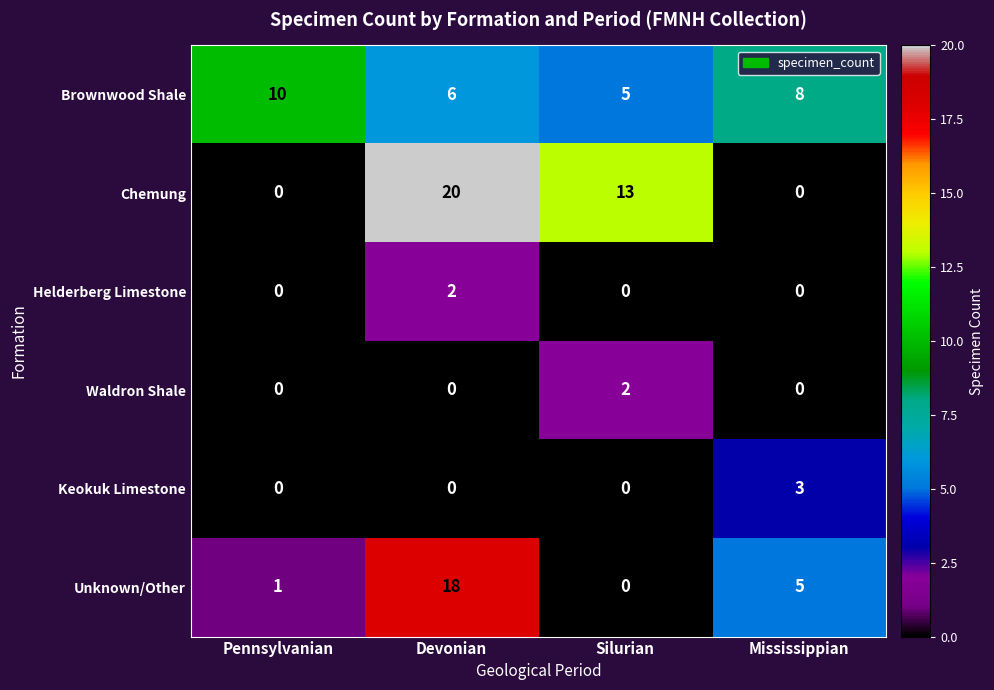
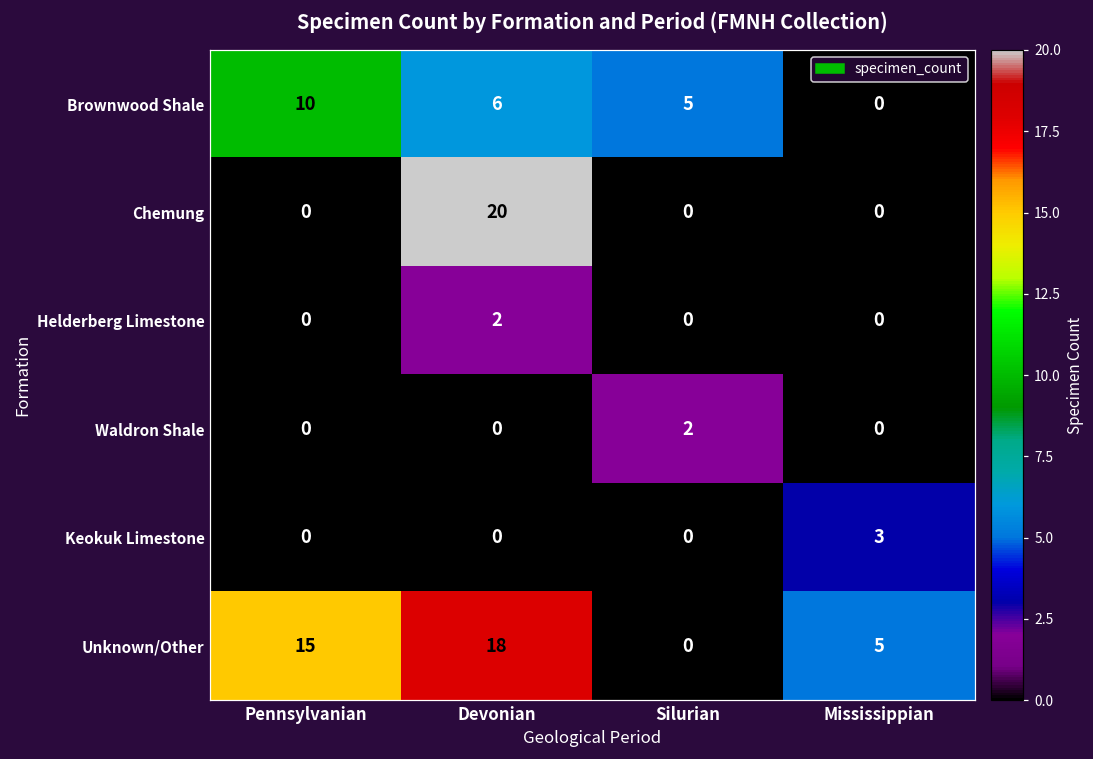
Brownwood Shale, Mississippian: 8 -> 0
Chemung, Silurian: 13 -> 0
Unknown/Other, Pennsylvanian: 1 -> 15
